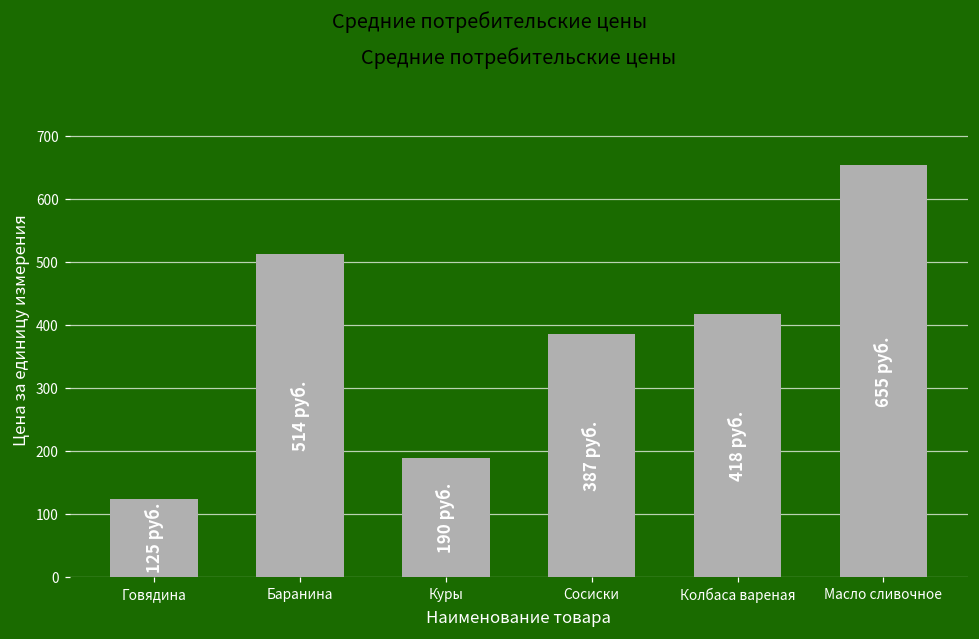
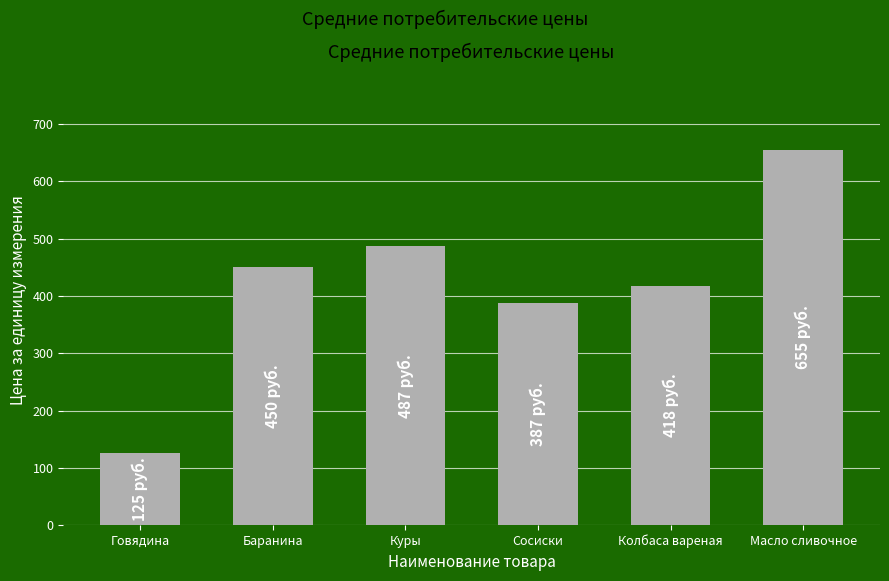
Баранина: 514 -> 450
Куры: 190 -> 487
